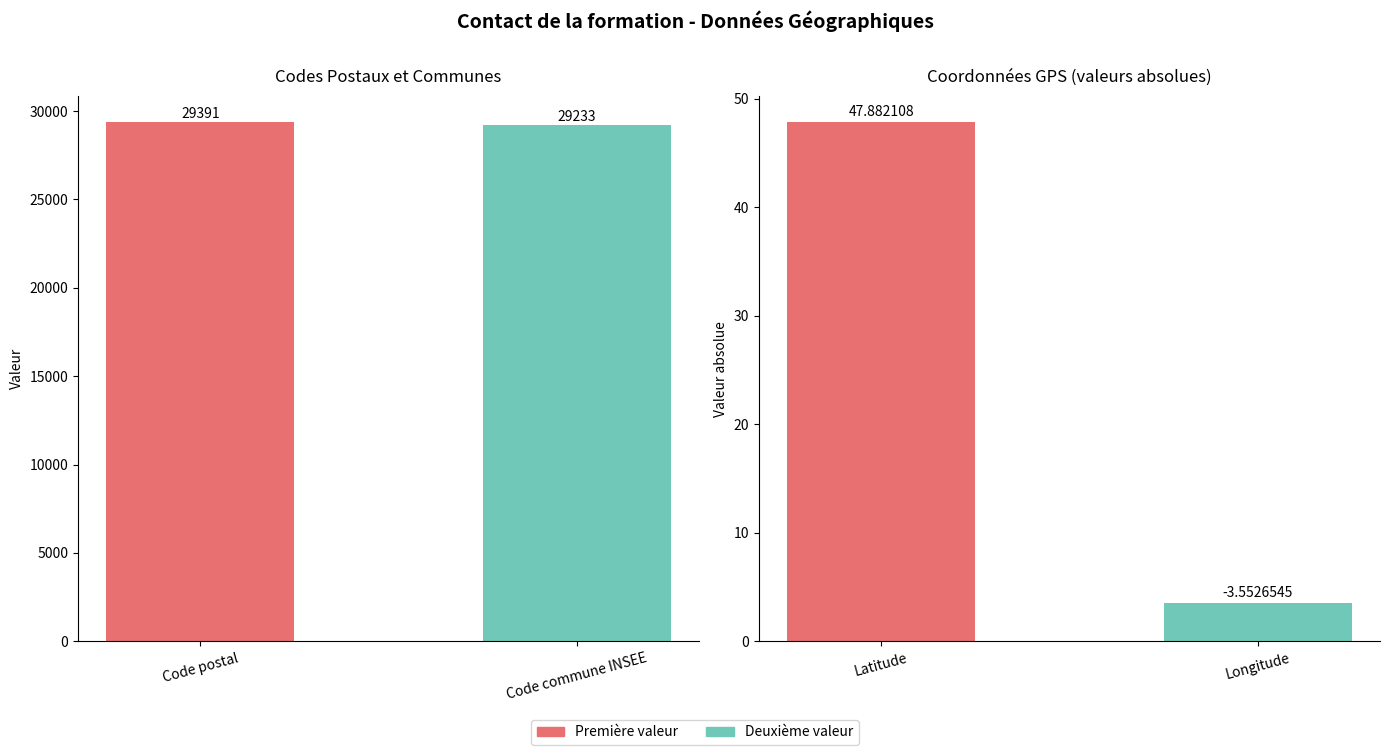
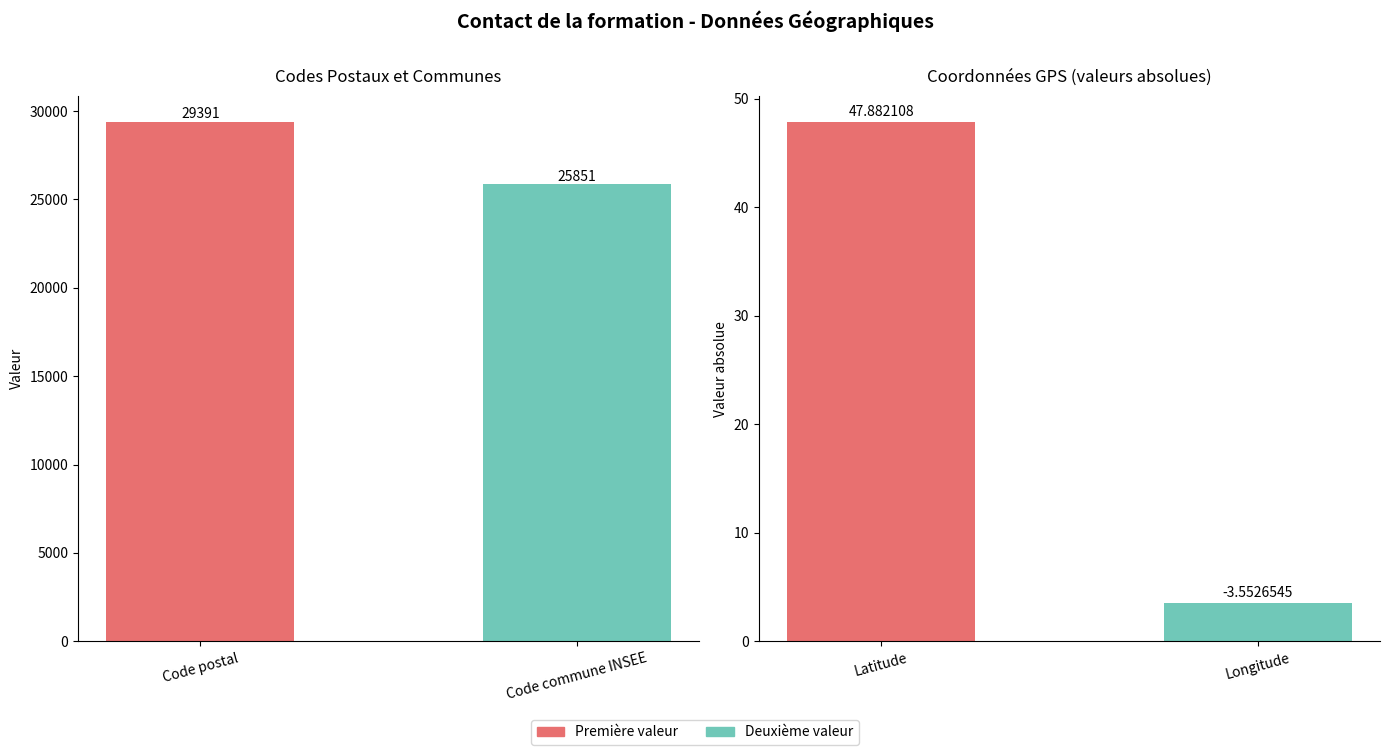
Codes Postaux et Communes, Code commune INSEE: 29233 -> 25851
